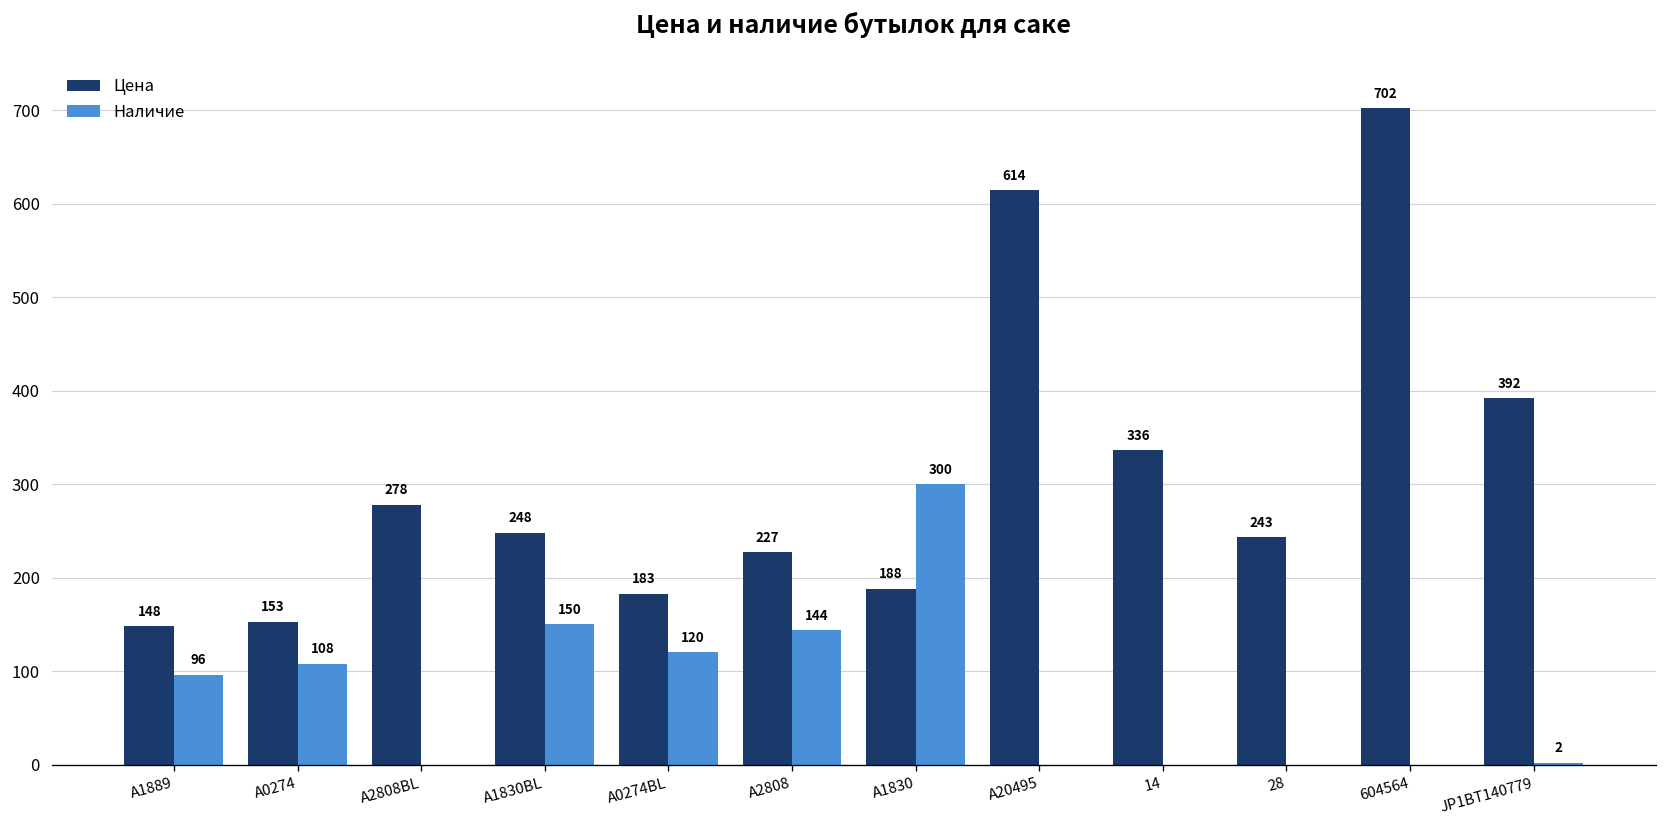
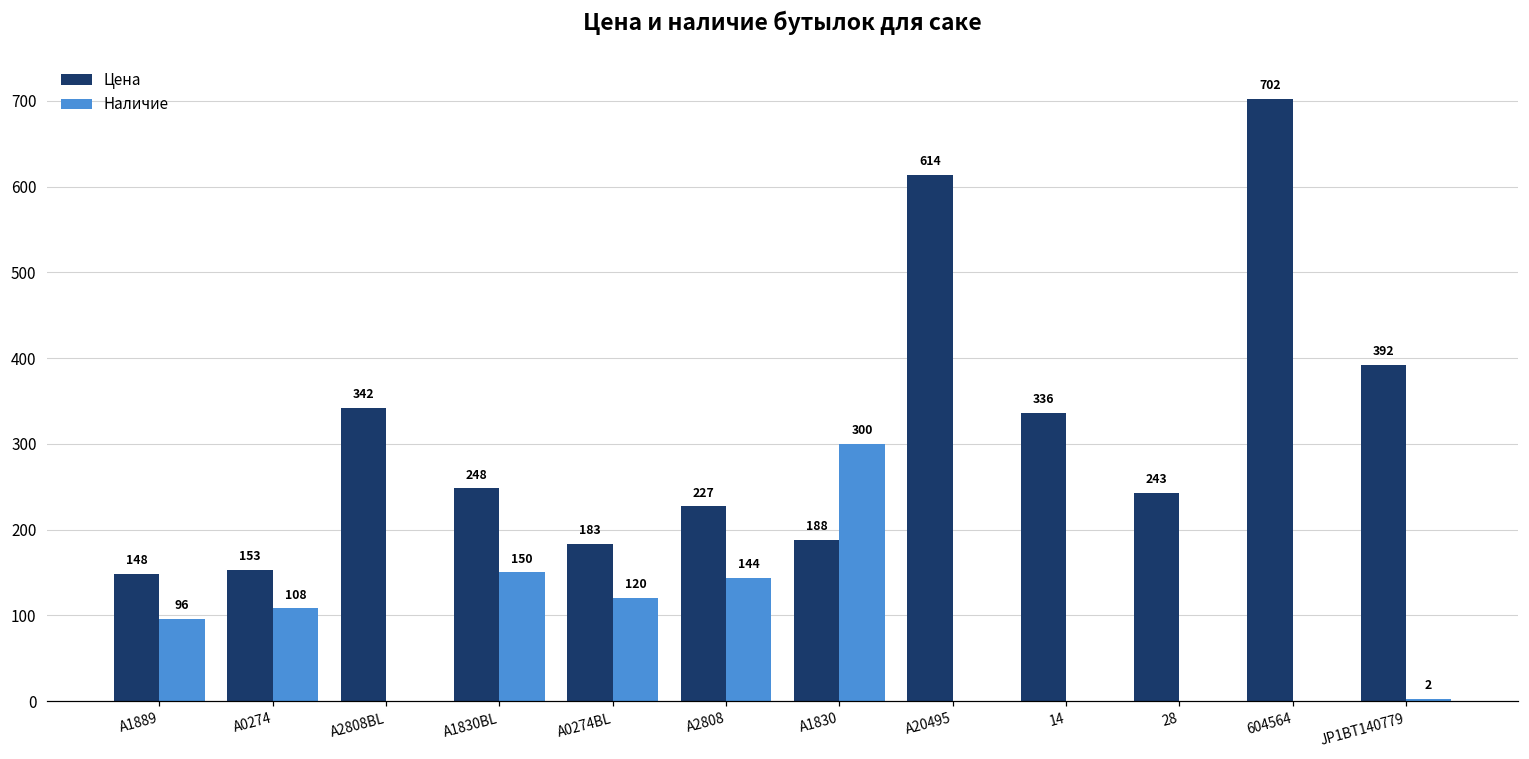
Цена, A2808BL: 278 -> 342
